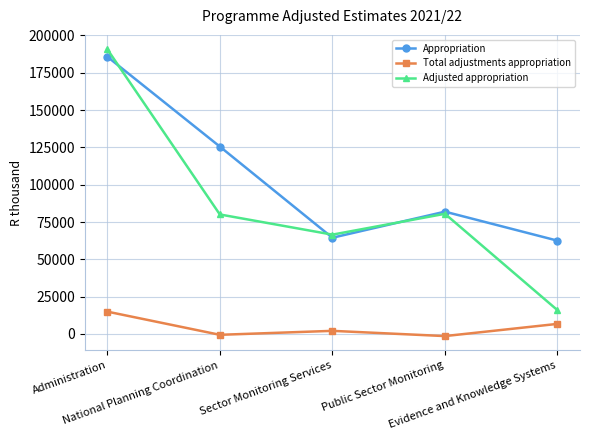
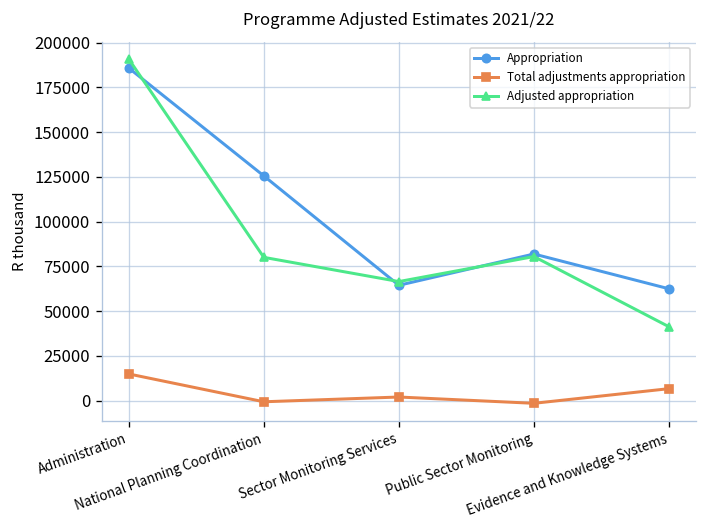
Adjusted appropriation, Evidence and Knowledge Systems: 16000 -> 41000
